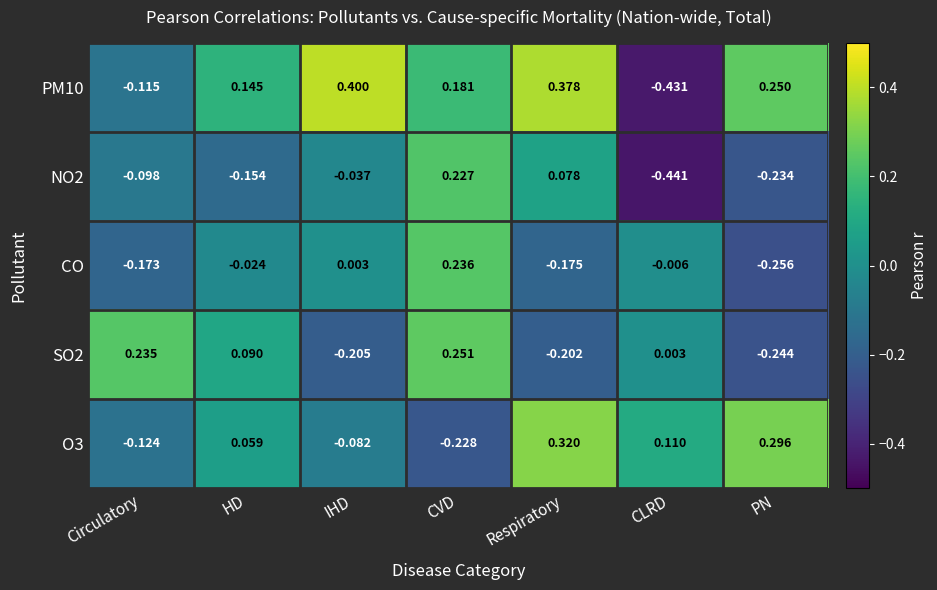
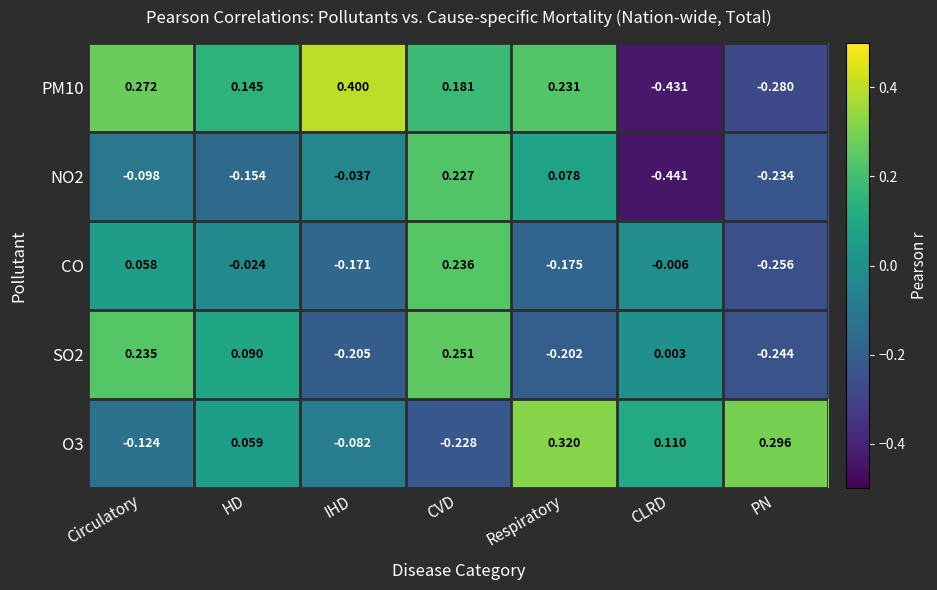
PM10, Circulatory: -0.115 -> 0.272
PM10, Respiratory: 0.378 -> 0.231
PM10, PN: 0.250 -> -0.280
CO, Circulatory: -0.173 -> 0.058
CO, IHD: 0.003 -> -0.171
